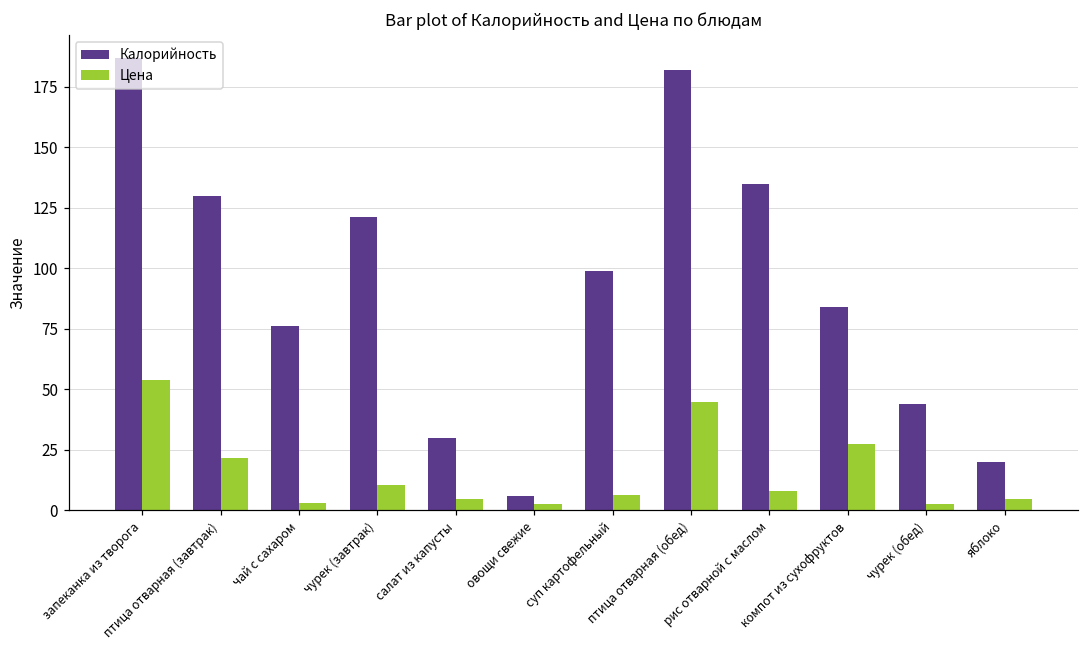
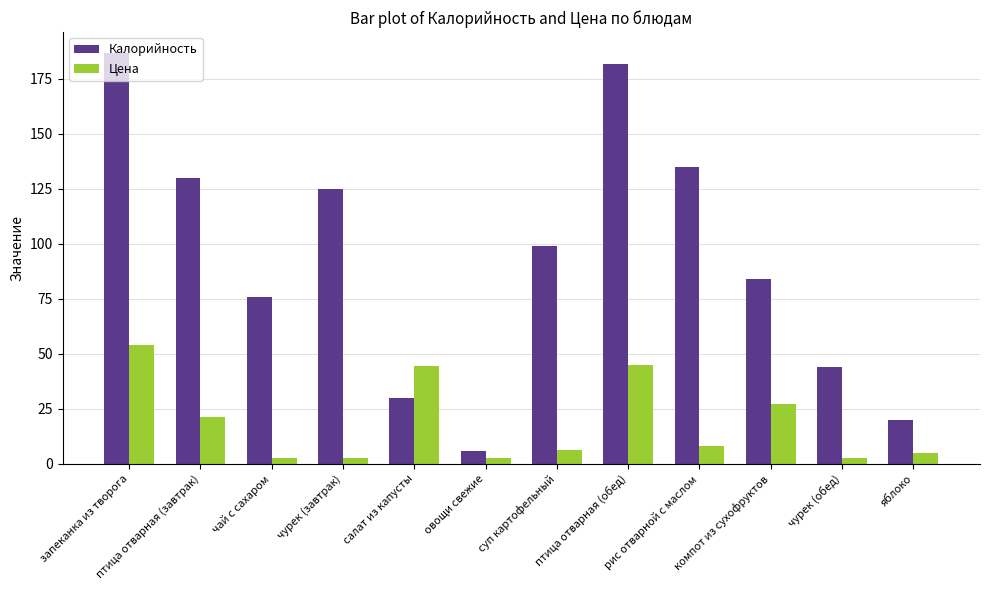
Калорийность, чурек (завтрак): 121 -> 125
Цена, чурек (завтрак): 10 -> 2
Цена, салат из капусты: 5 -> 44
